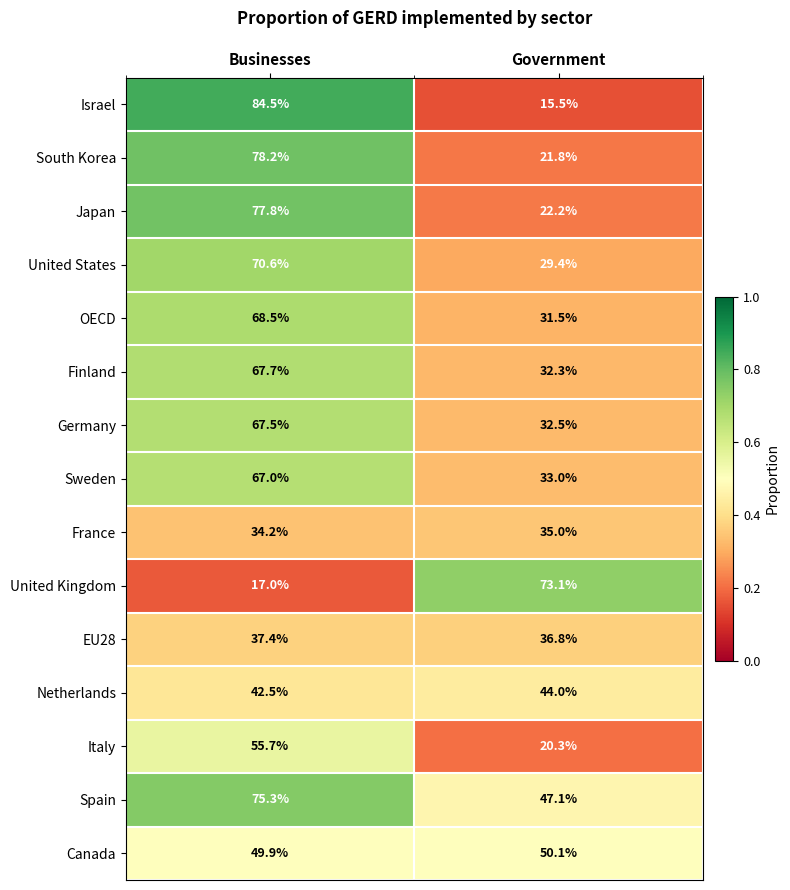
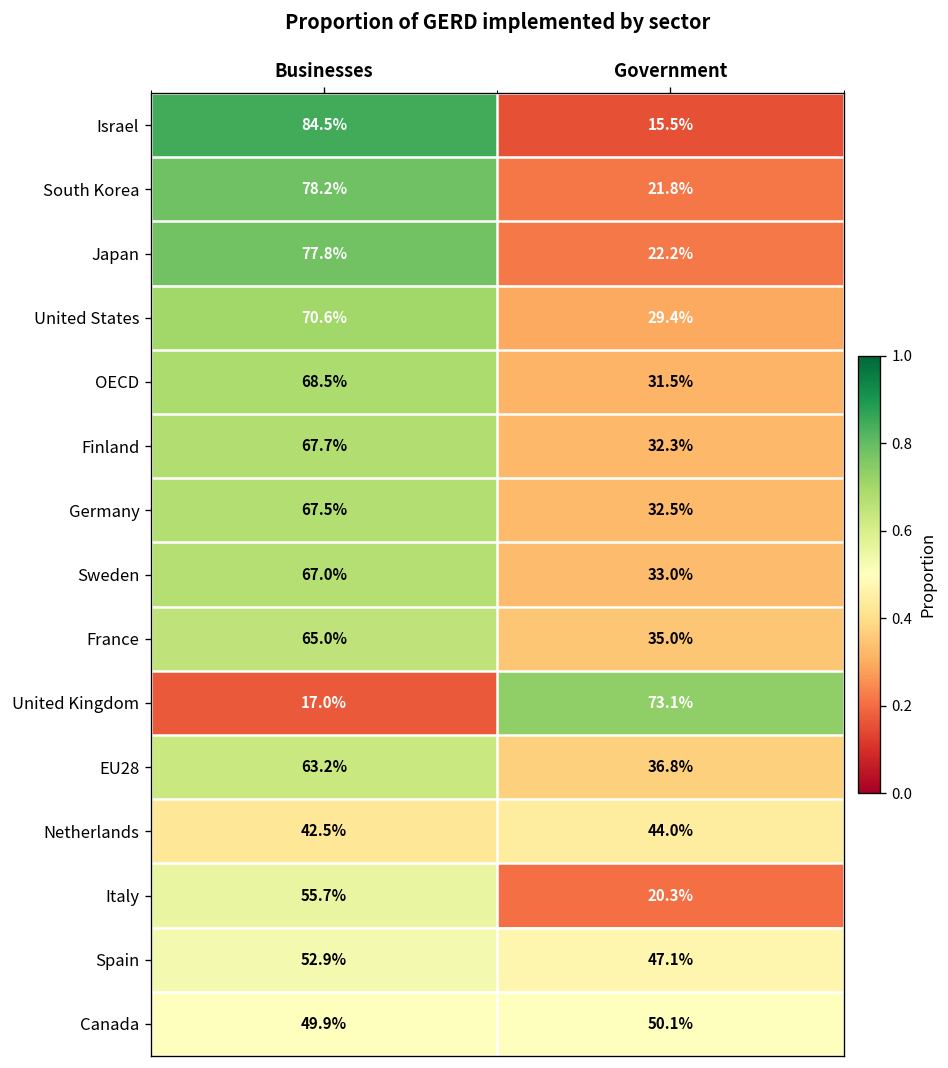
France, Businesses: 34.2% -> 65.0%
EU28, Businesses: 37.4% -> 63.2%
Spain, Businesses: 75.3% -> 52.9%
